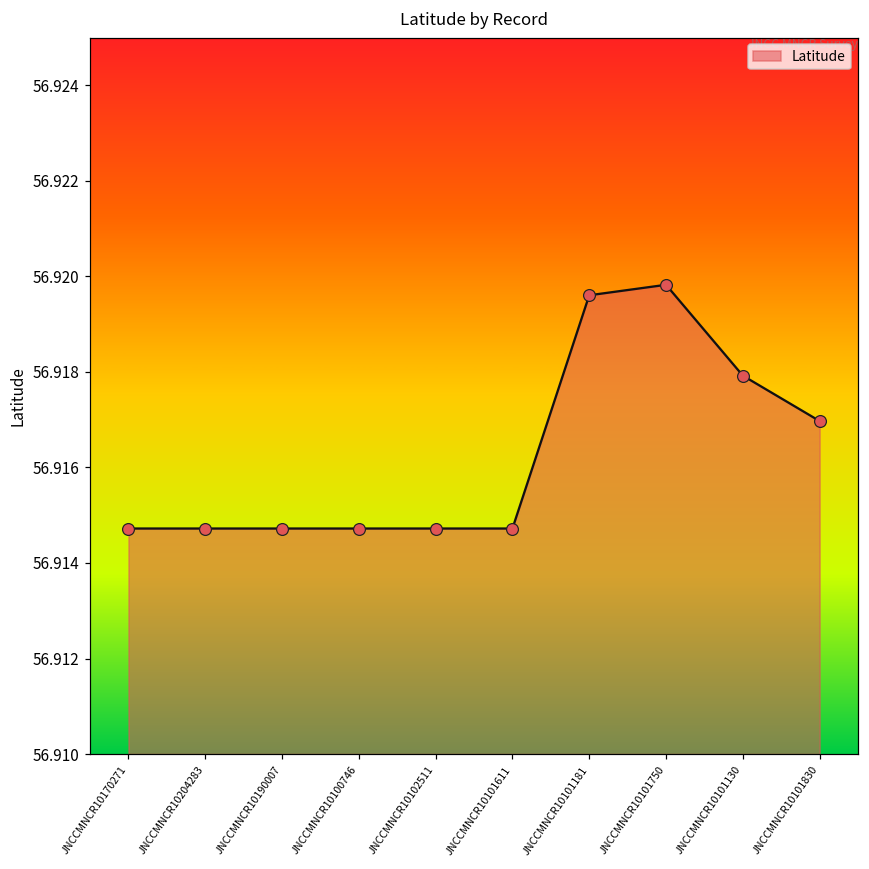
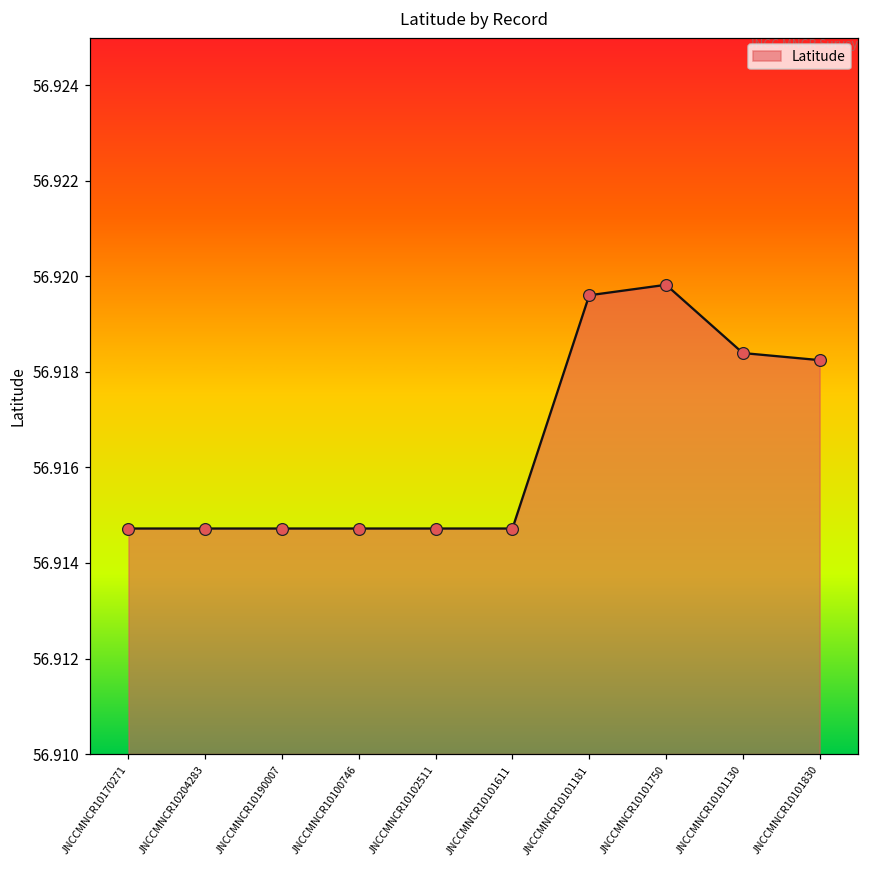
JNCCMNCR10101130: 56.9179 -> 56.9184
JNCCMNCR10101830: 56.9170 -> 56.9182
